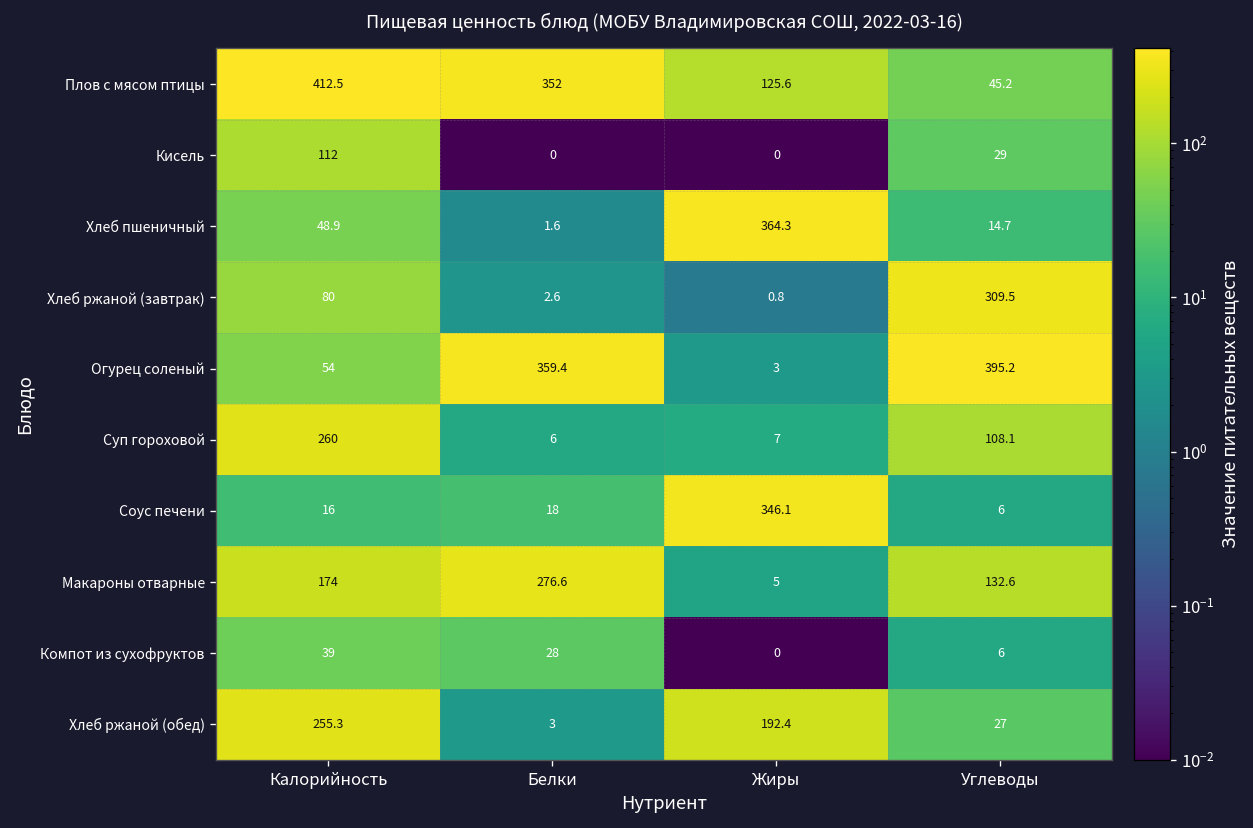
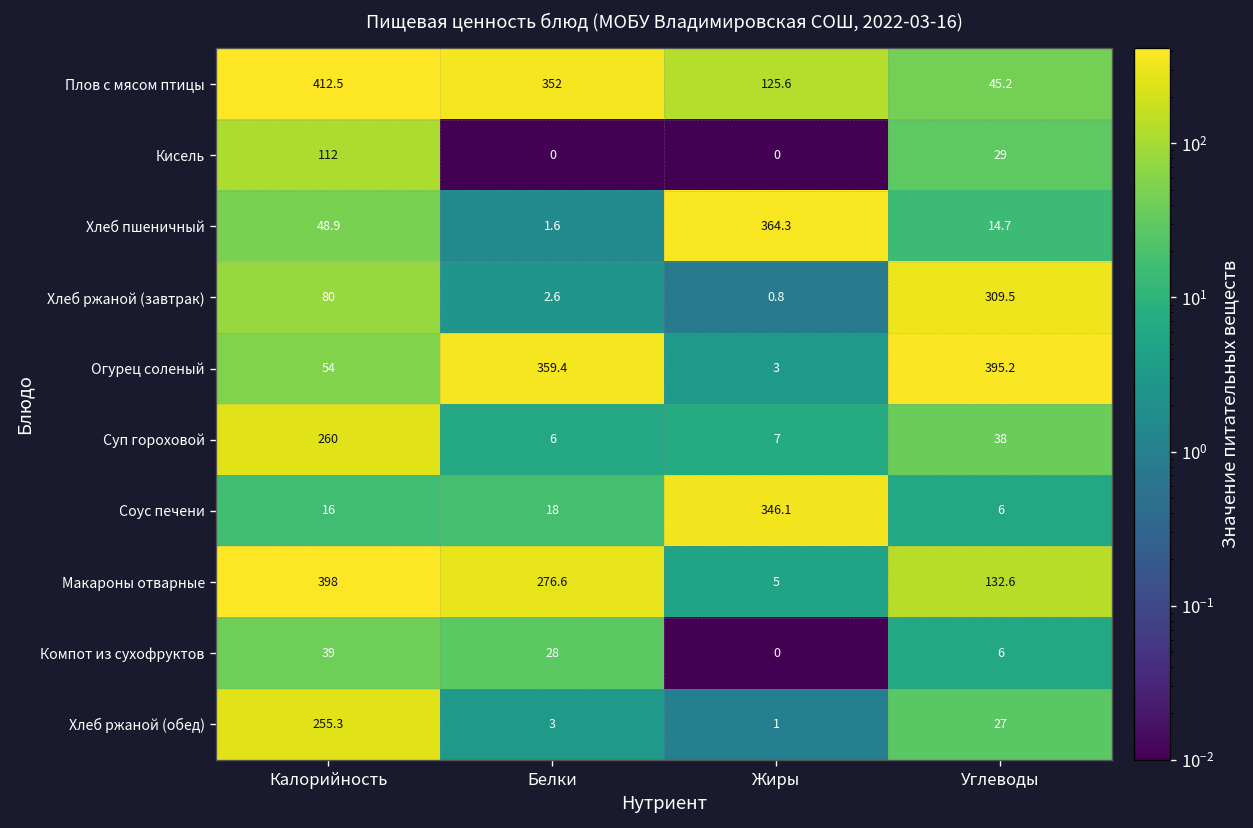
Суп гороховой, Углеводы: 108.1 -> 38
Макароны отварные, Калорийность: 174 -> 398
Хлеб ржаной (обед), Жиры: 192.4 -> 1
